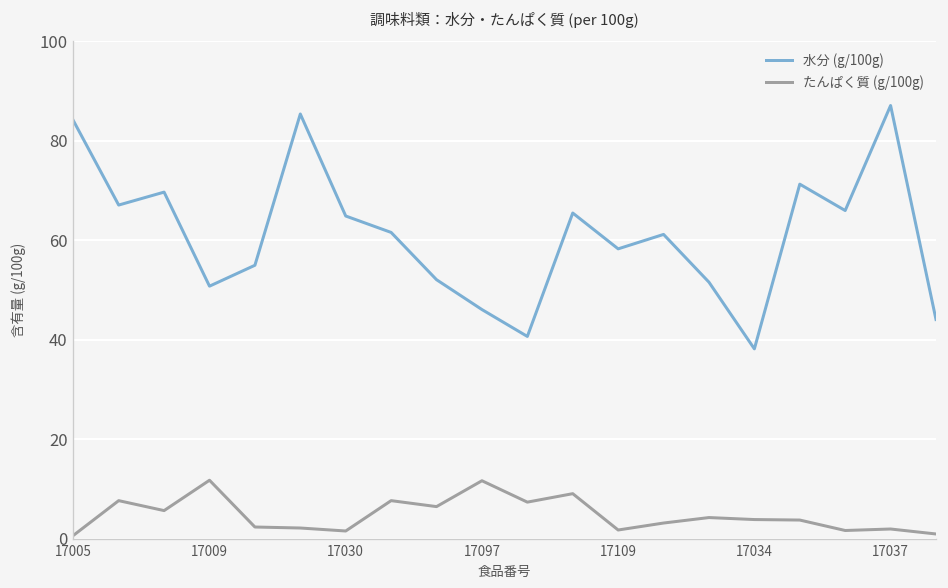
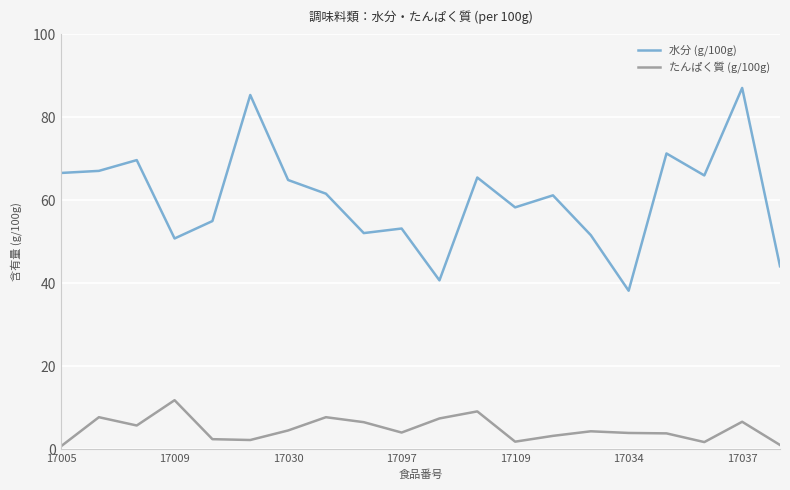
水分 (g/100g), 17005: 84 -> 67
たんぱく質 (g/100g), 17030: 2 -> 5
水分 (g/100g), 17097: 46 -> 53
たんぱく質 (g/100g), 17097: 12 -> 4
たんぱく質 (g/100g), 17037: 2 -> 7
